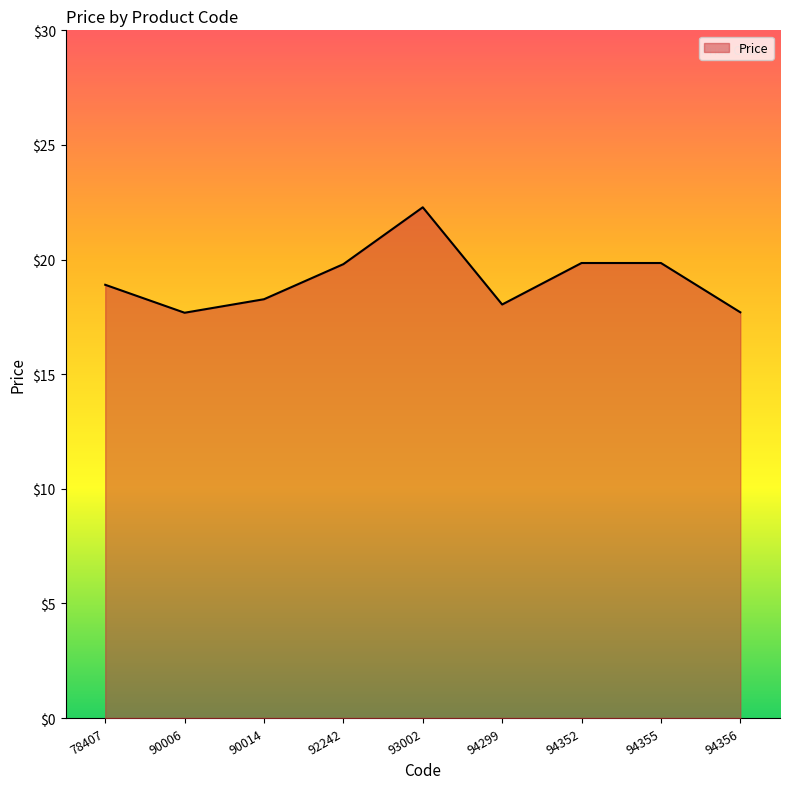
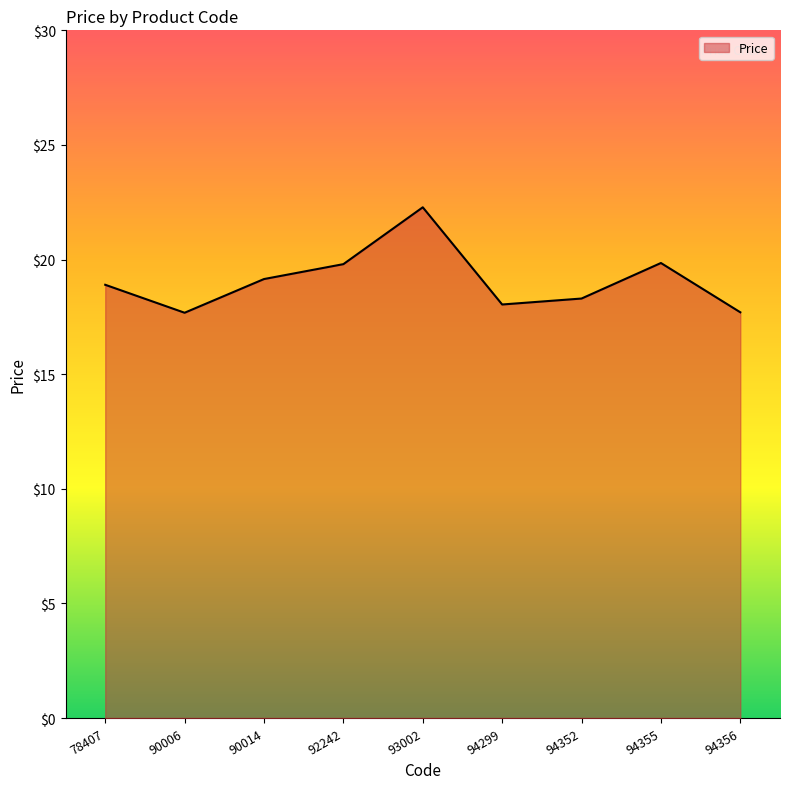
90014: $18.3 -> $19.2
94352: $19.9 -> $18.3
